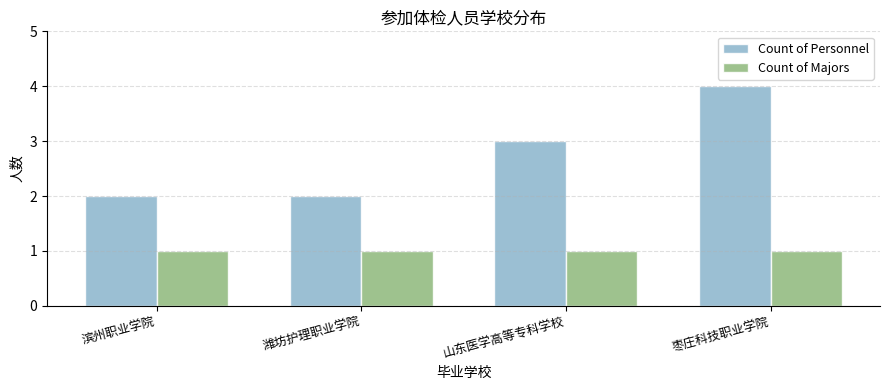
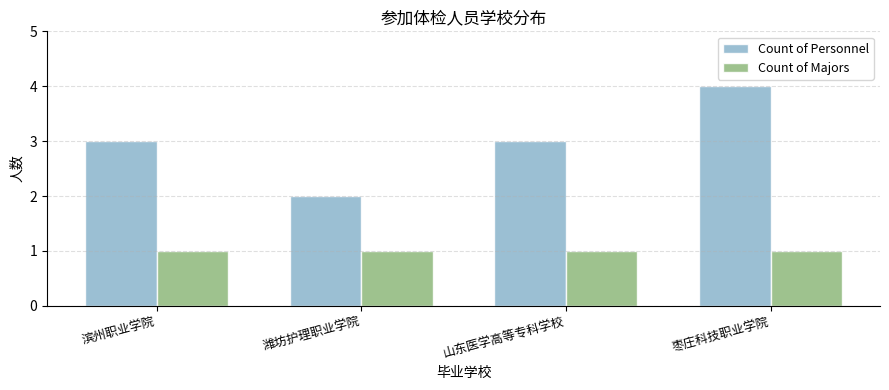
Count of Personnel, 滨州职业学院: 2 -> 3
